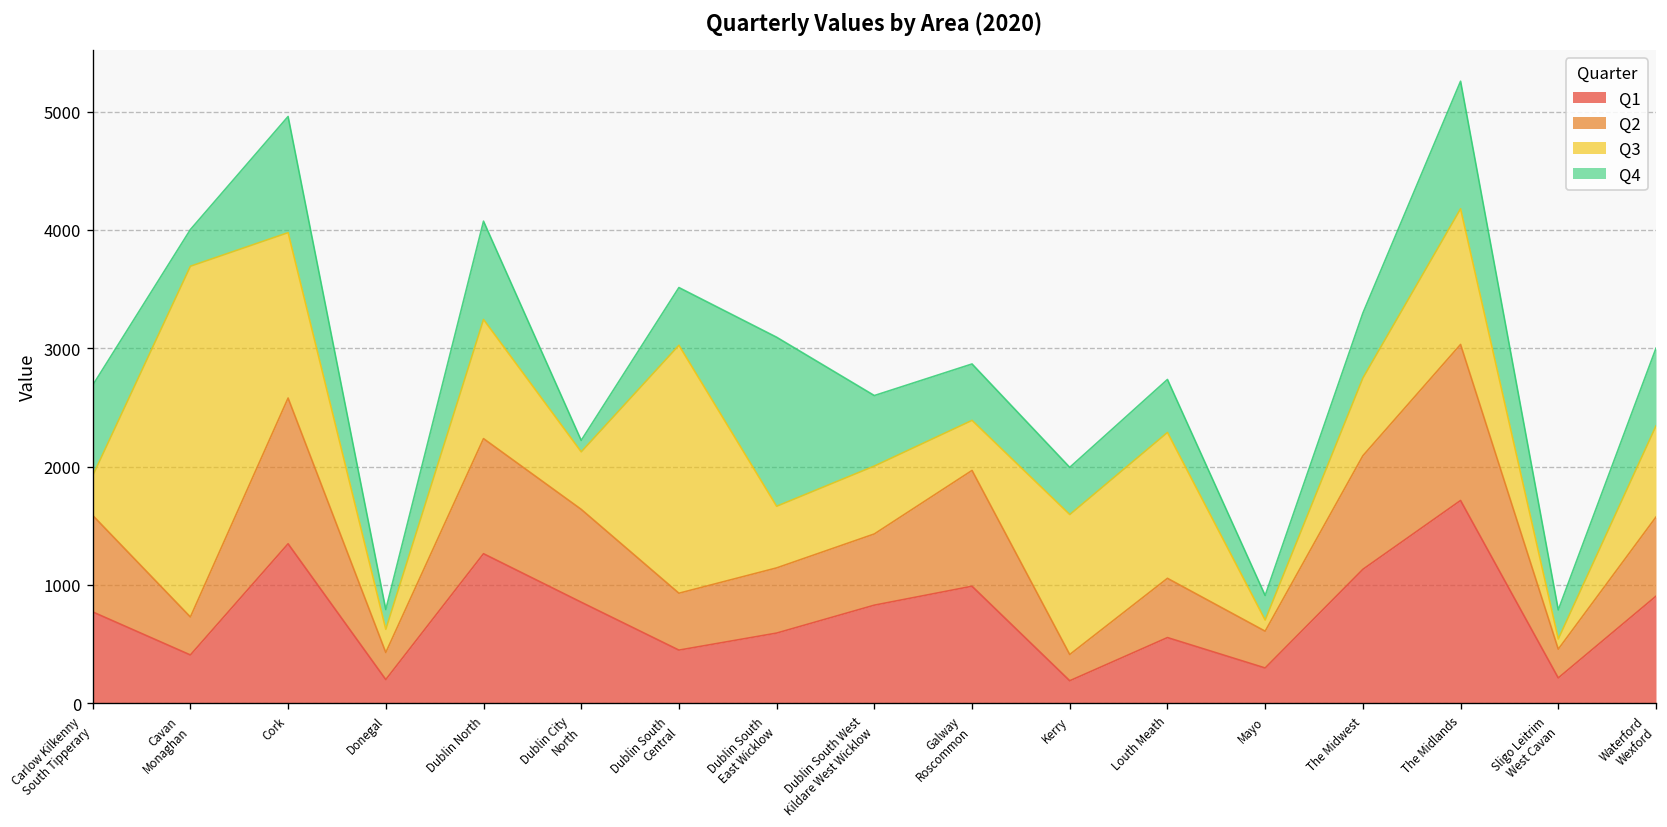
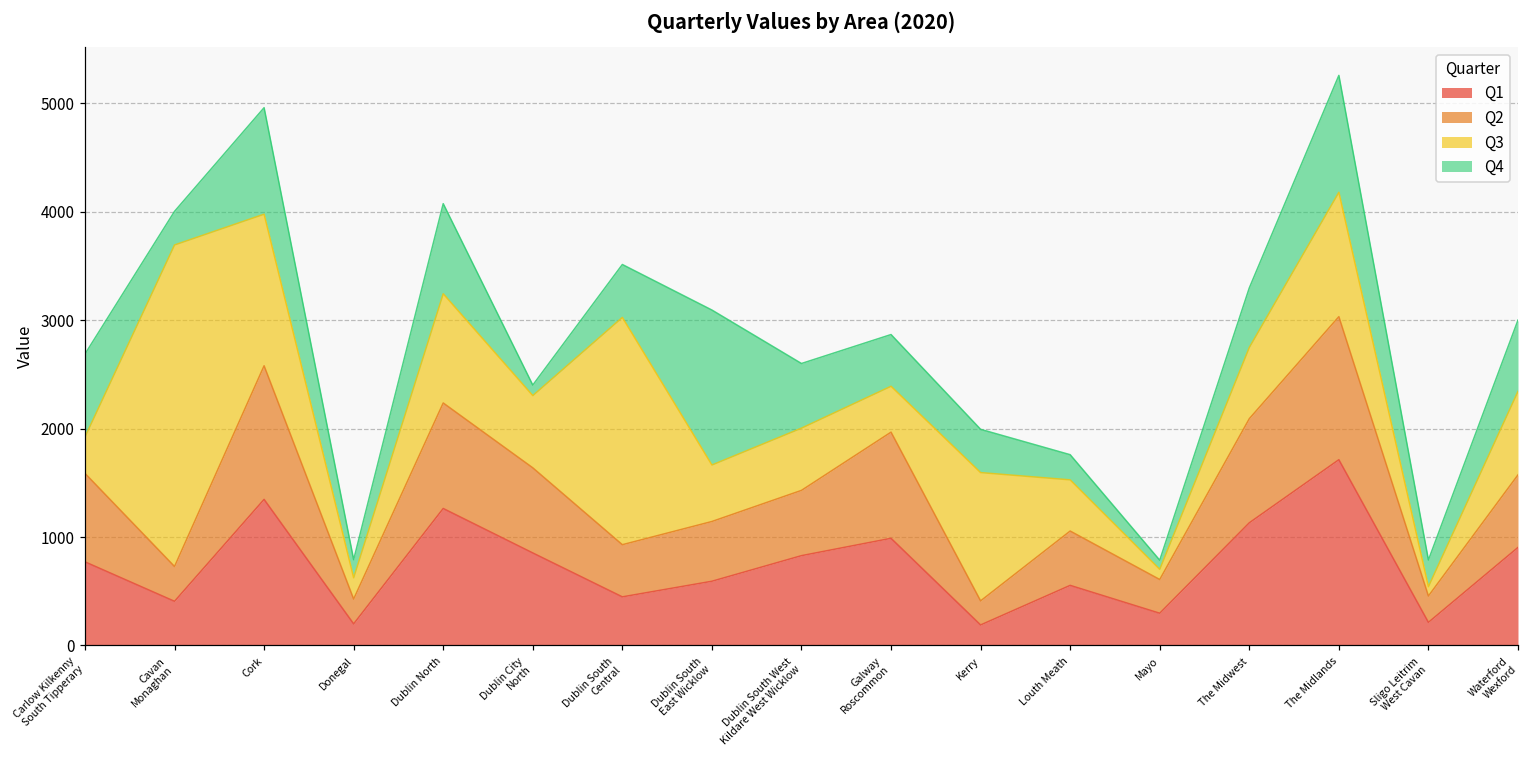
Q3, Dublin City North: 500 -> 700
Q3, Louth Meath: 1200 -> 500
Q4, Louth Meath: 400 -> 200
Q4, Mayo: 200 -> 100
